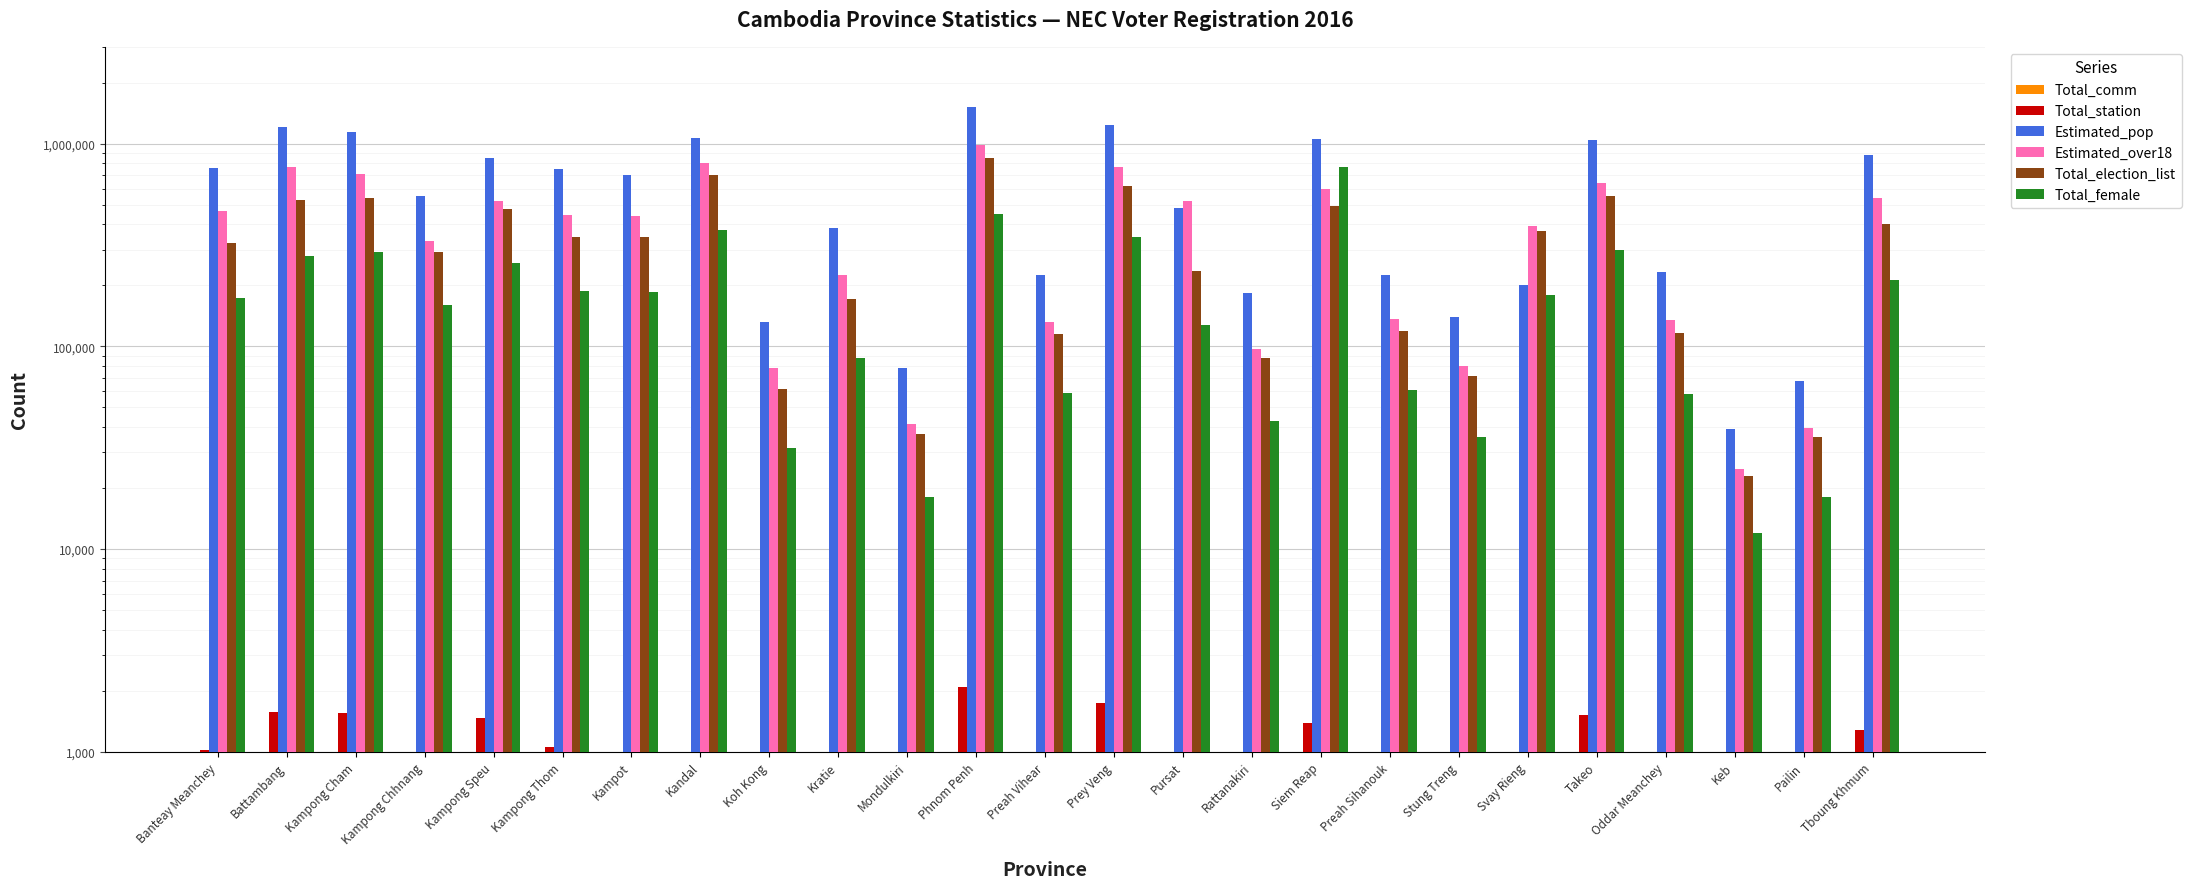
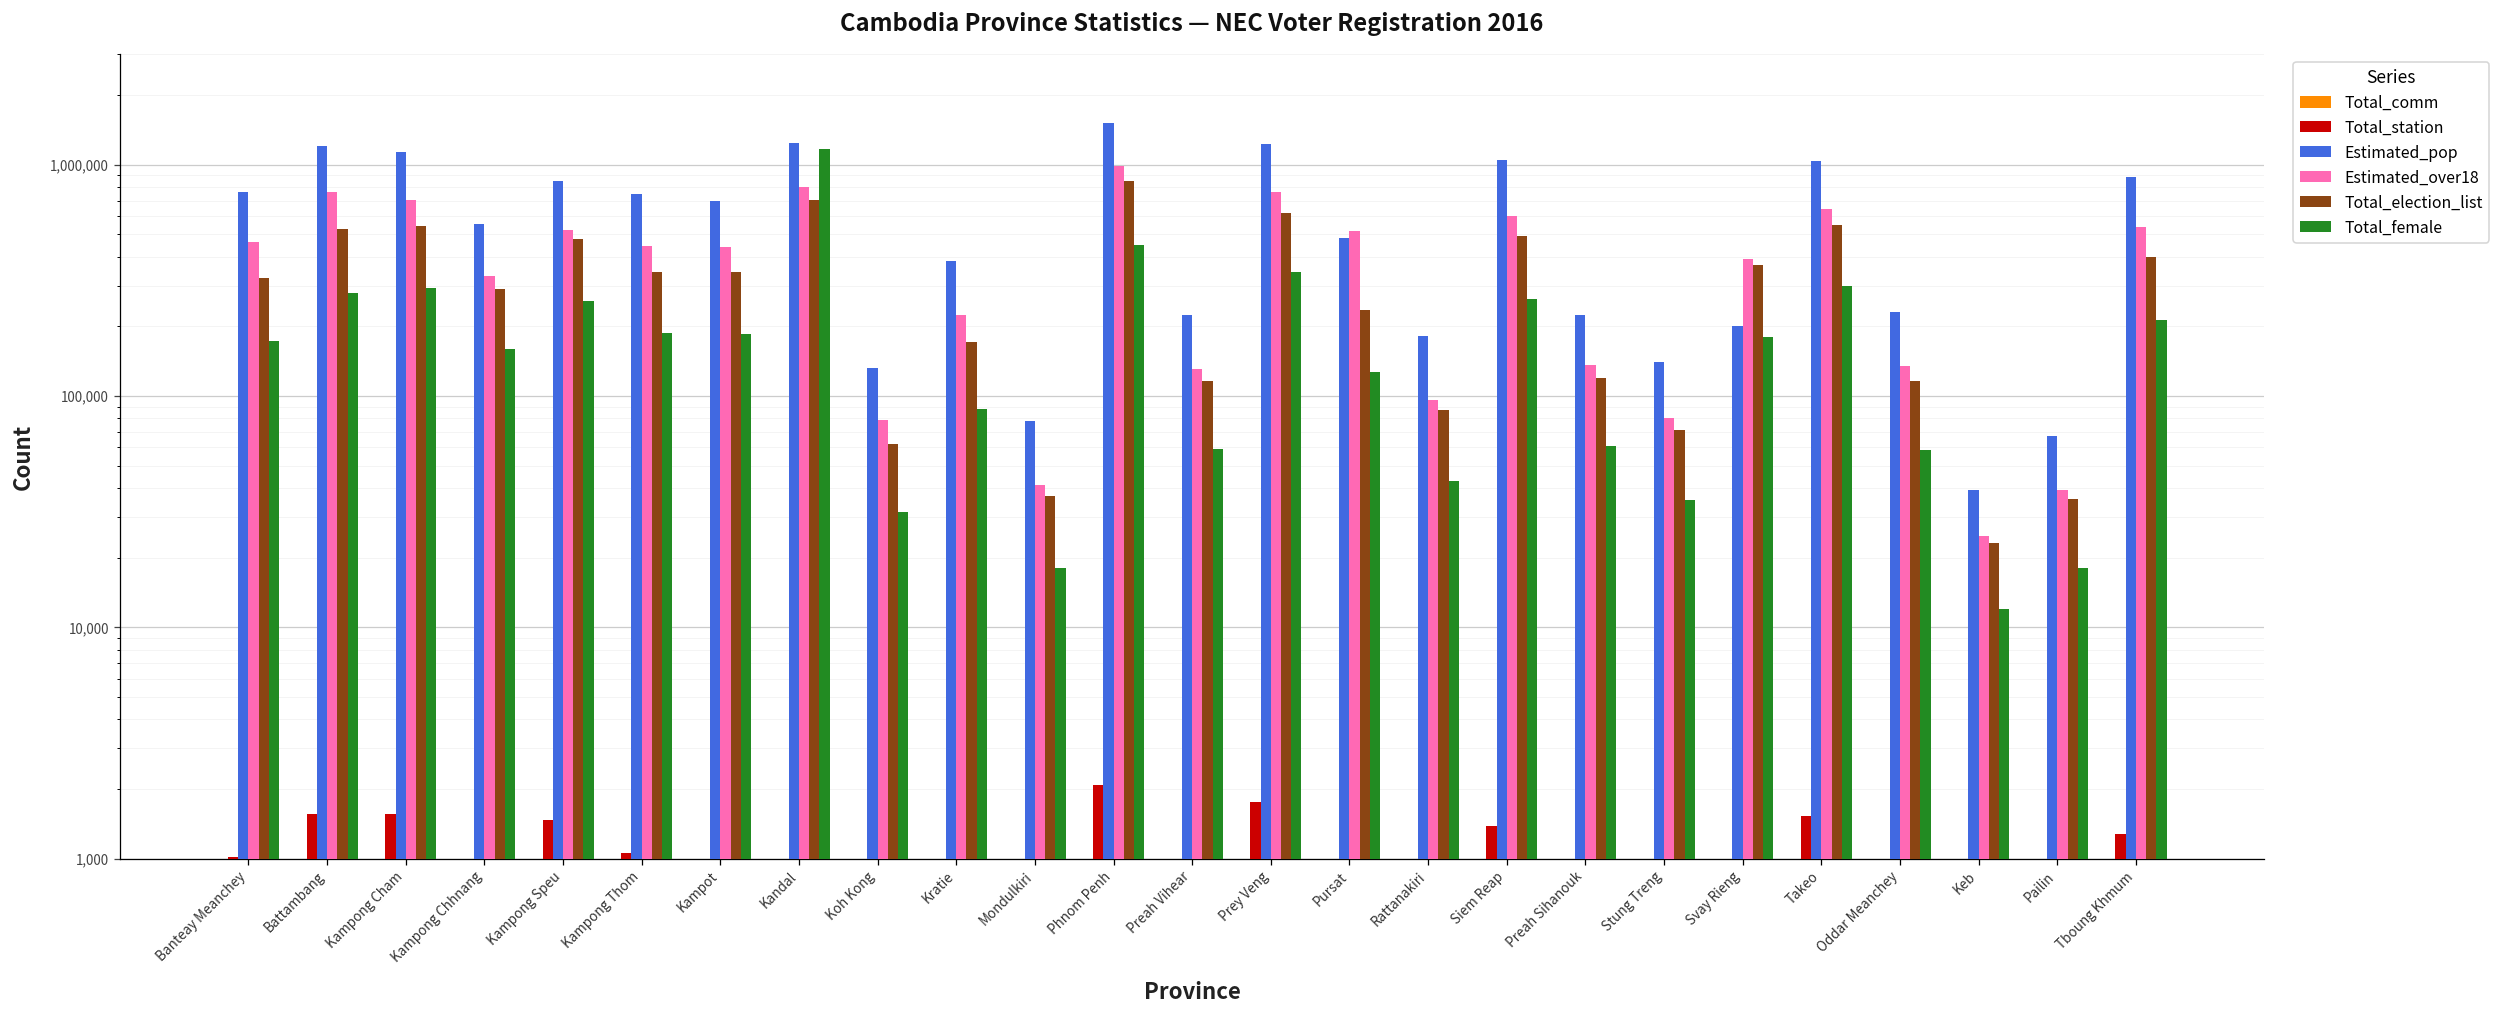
Estimated_pop, Kandal: 1,100,000 -> 1,200,000
Total_female, Kandal: 370,000 -> 1,200,000
Total_female, Siem Reap: 770,000 -> 260,000
